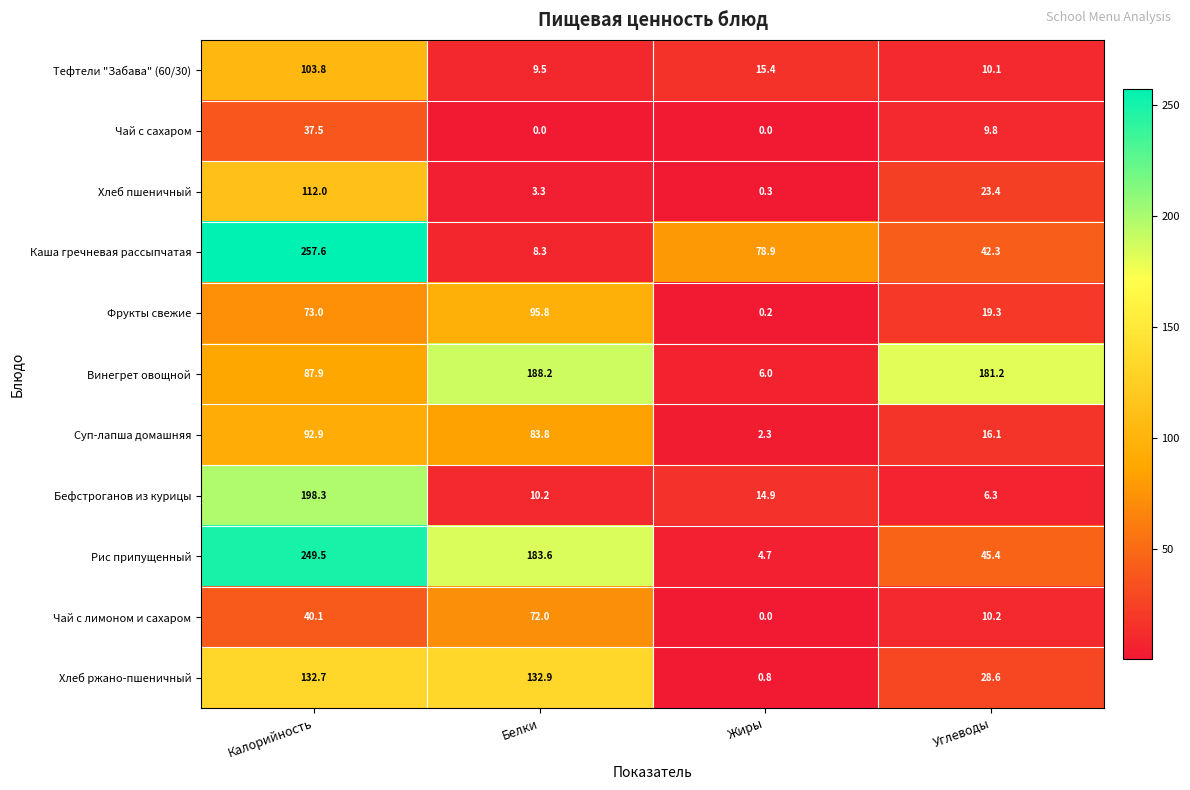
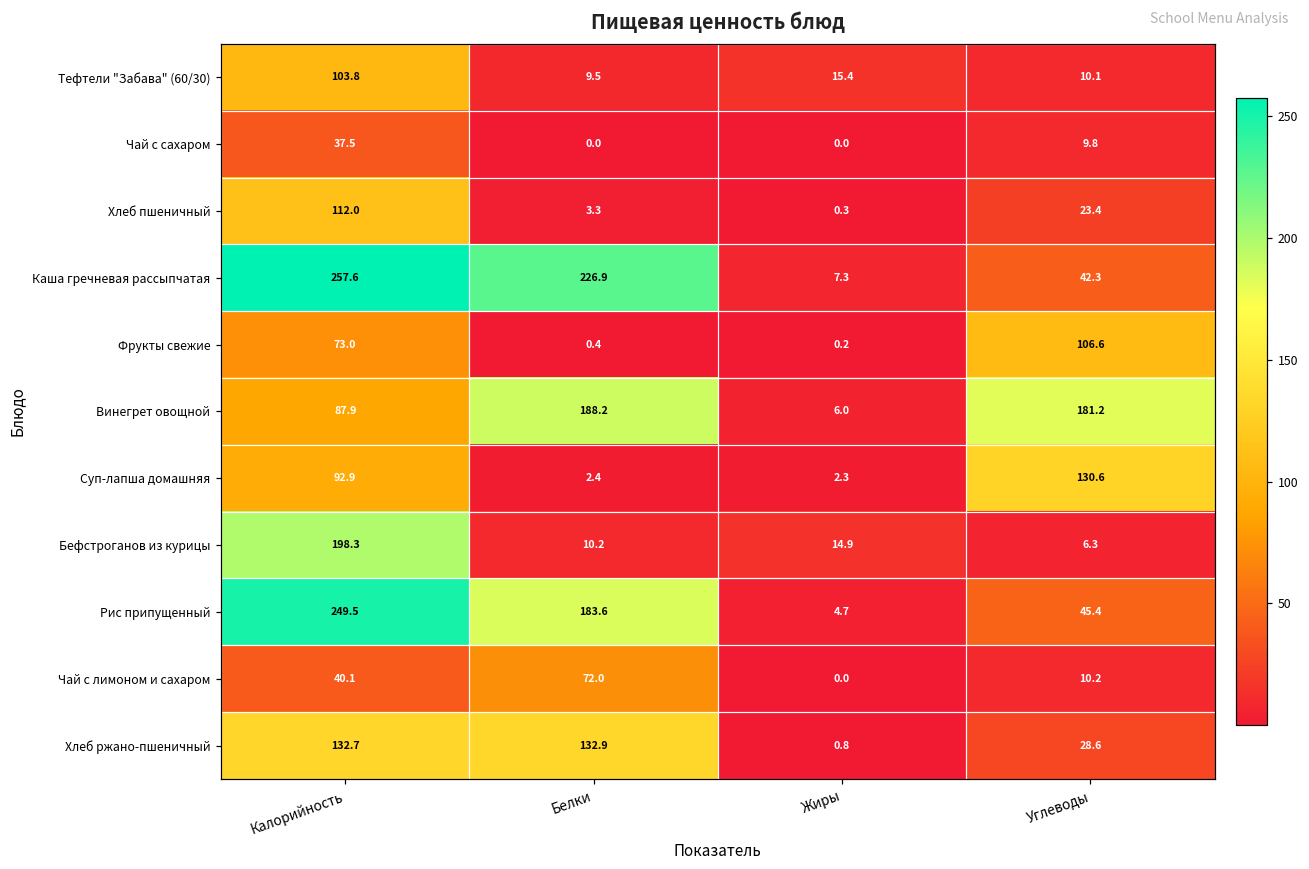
Каша гречневая рассыпчатая, Белки: 8.3 -> 226.9
Каша гречневая рассыпчатая, Жиры: 78.9 -> 7.3
Фрукты свежие, Белки: 95.8 -> 0.4
Фрукты свежие, Углеводы: 19.3 -> 106.6
Суп-лапша домашняя, Белки: 83.8 -> 2.4
Суп-лапша домашняя, Углеводы: 16.1 -> 130.6
